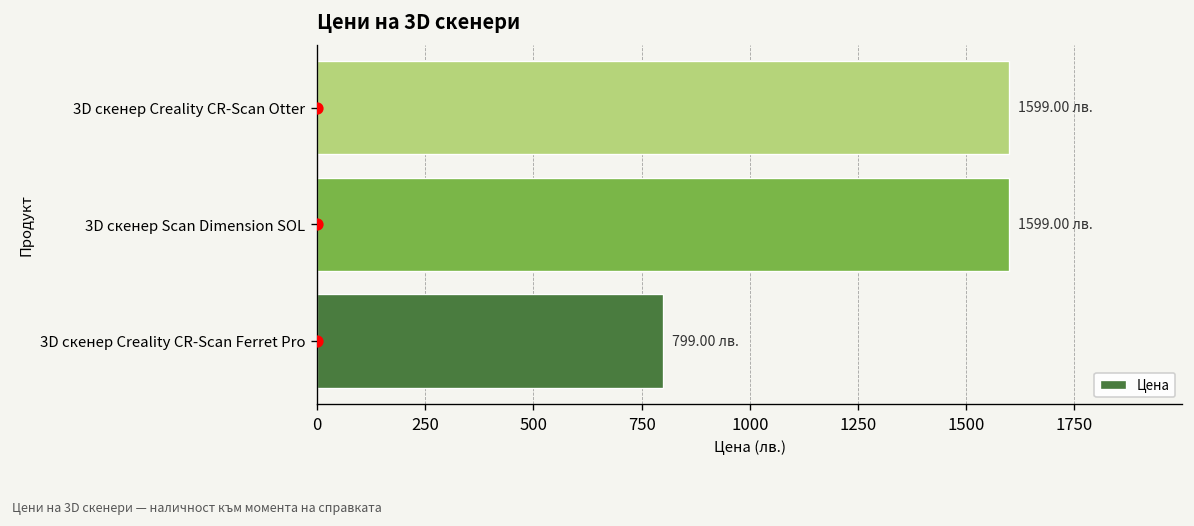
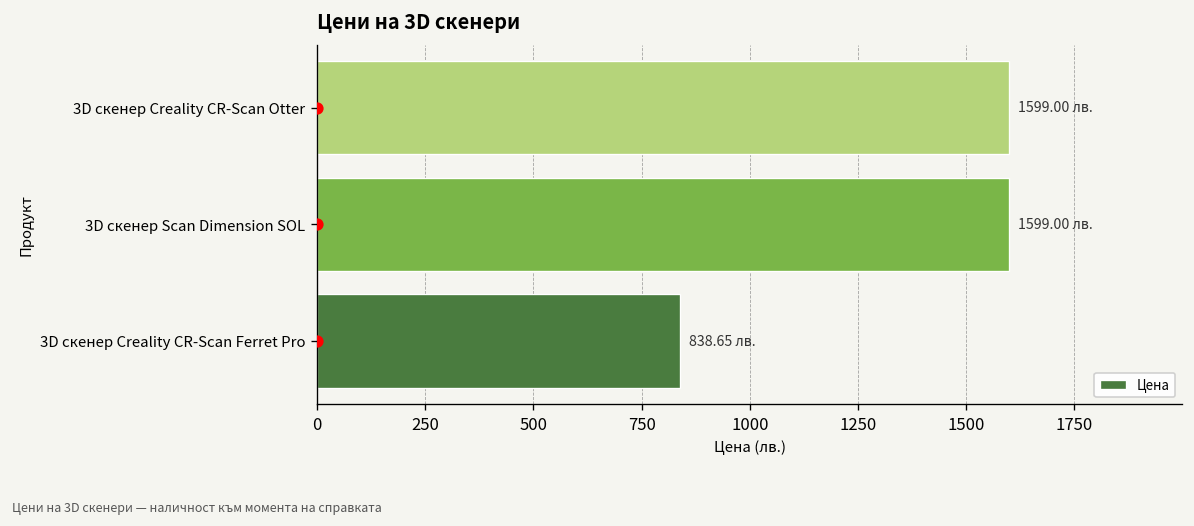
Цена, 3D скенер Creality CR-Scan Ferret Pro: 799.00 -> 838.65
